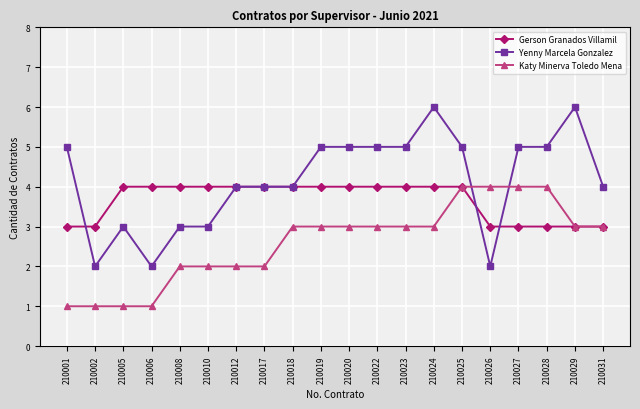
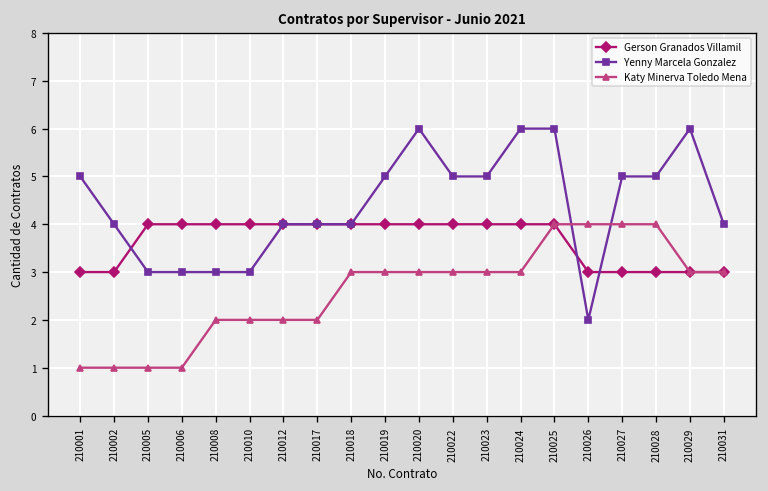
Yenny Marcela Gonzalez, 210002: 2 -> 4
Yenny Marcela Gonzalez, 210006: 2 -> 3
Yenny Marcela Gonzalez, 210020: 5 -> 6
Yenny Marcela Gonzalez, 210025: 5 -> 6
